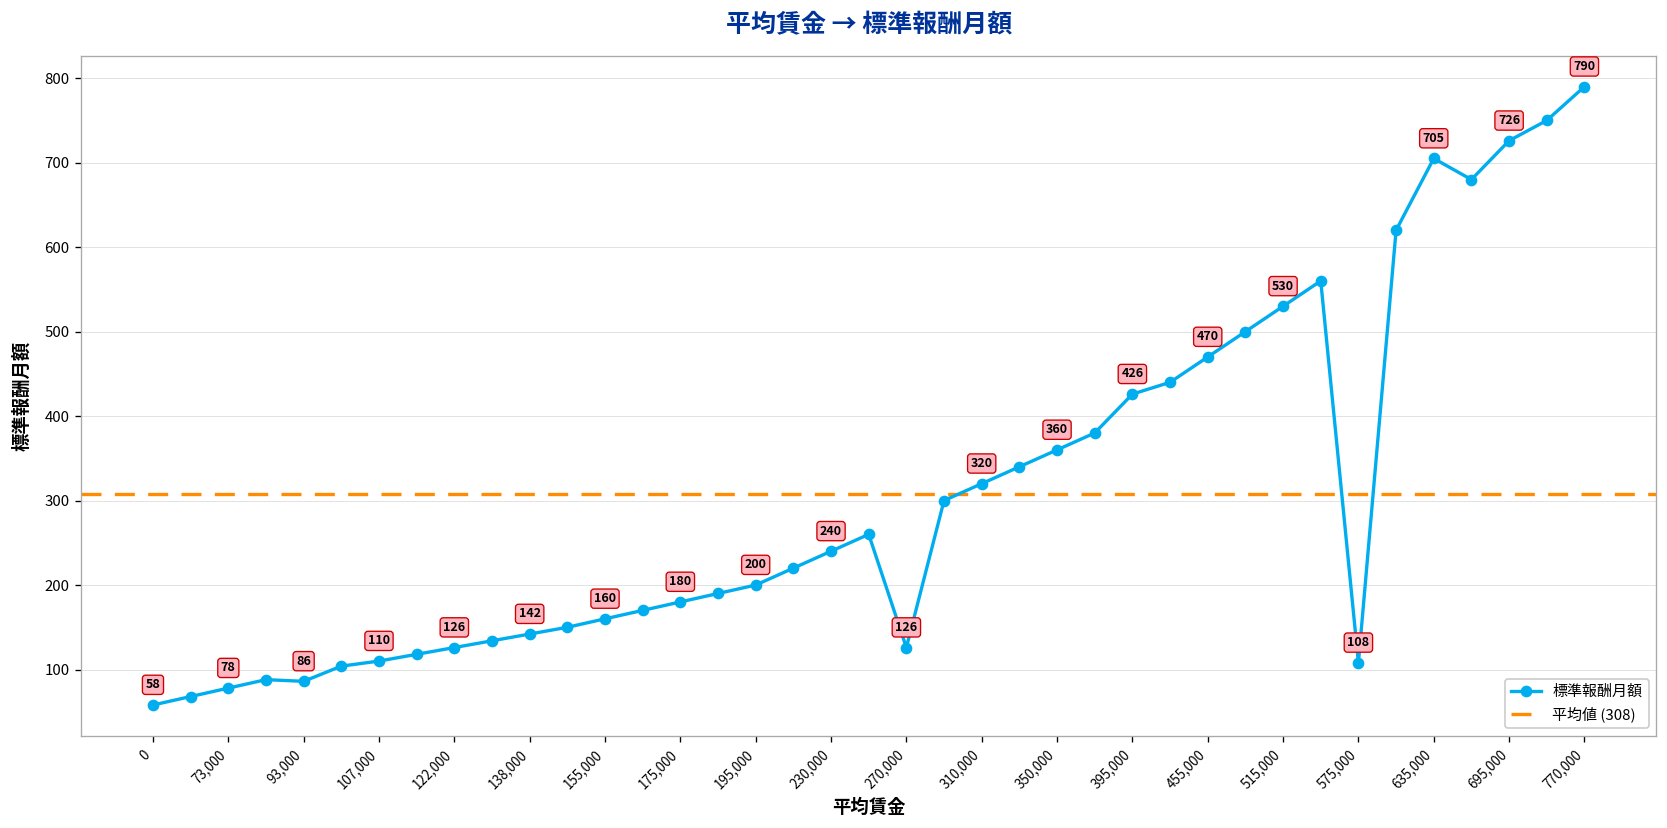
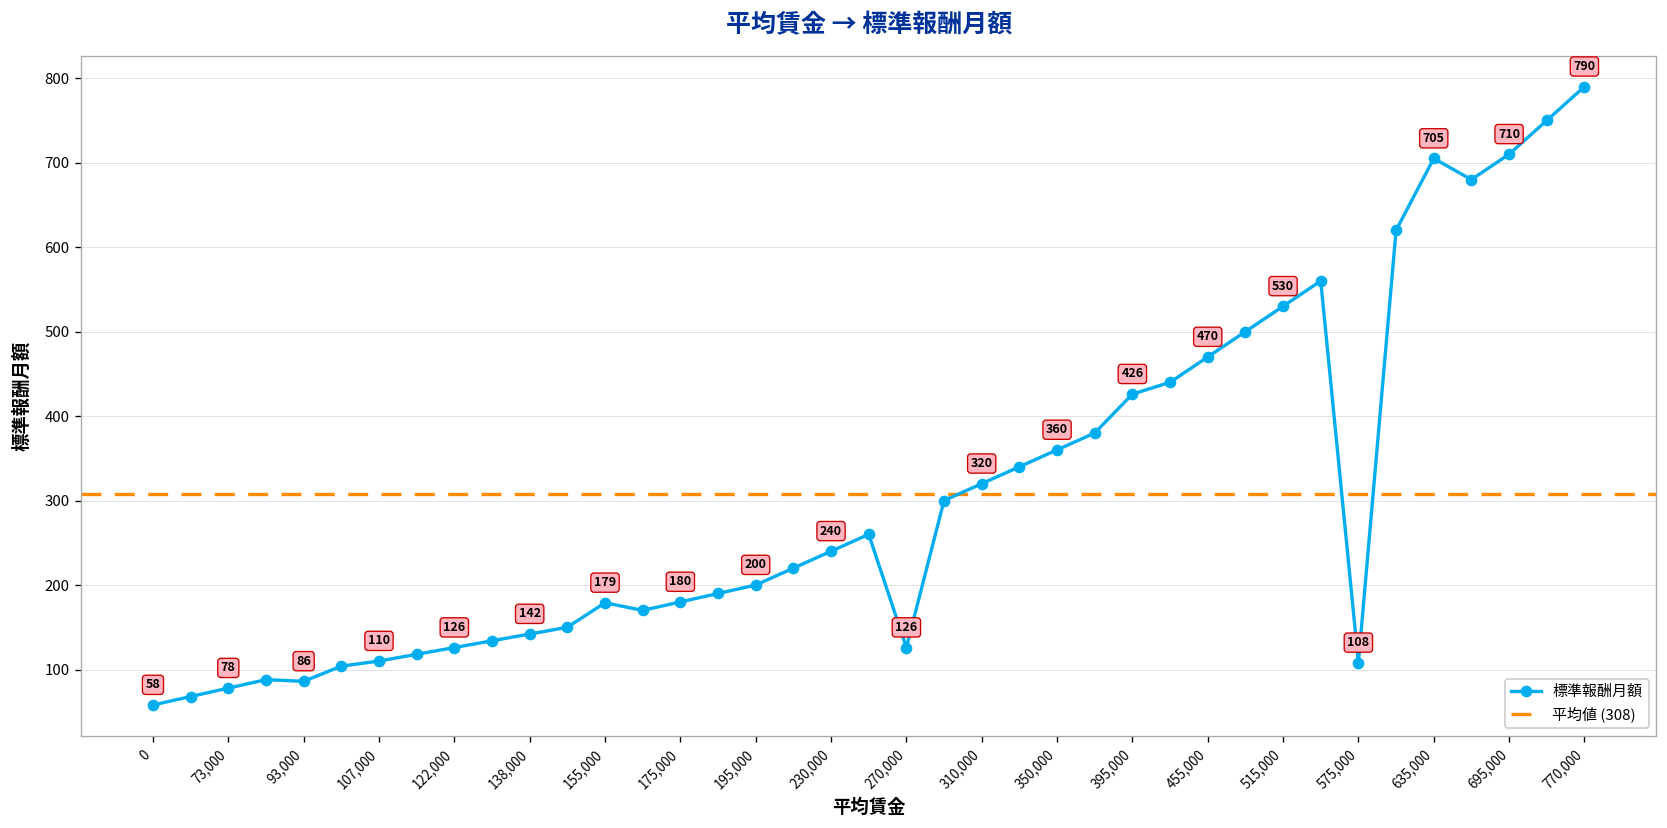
155,000: 160 -> 179
695,000: 726 -> 710
